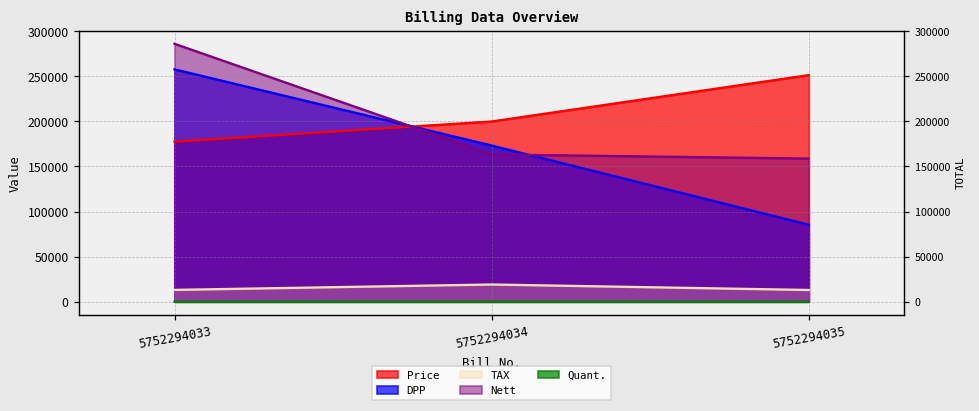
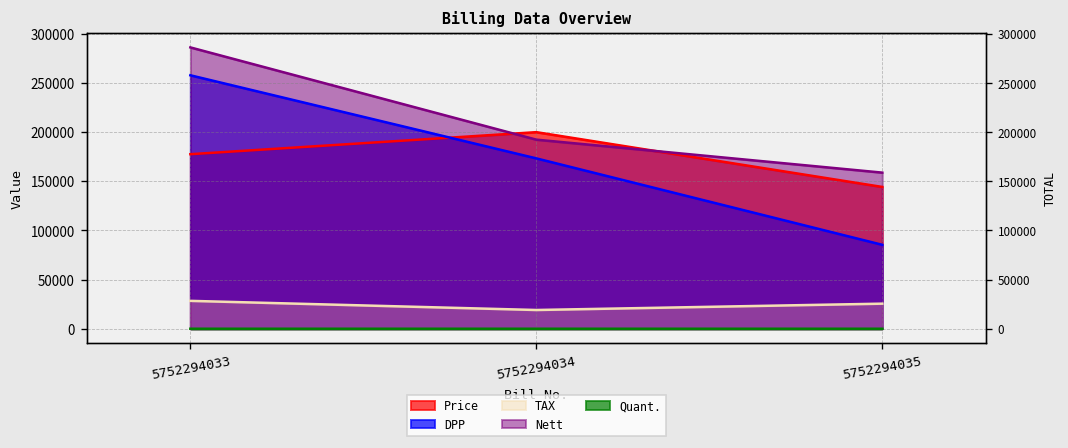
TAX, 5752294033: 10000 -> 30000
Nett, 5752294034: 160000 -> 190000
Price, 5752294035: 250000 -> 140000
TAX, 5752294035: 10000 -> 30000
